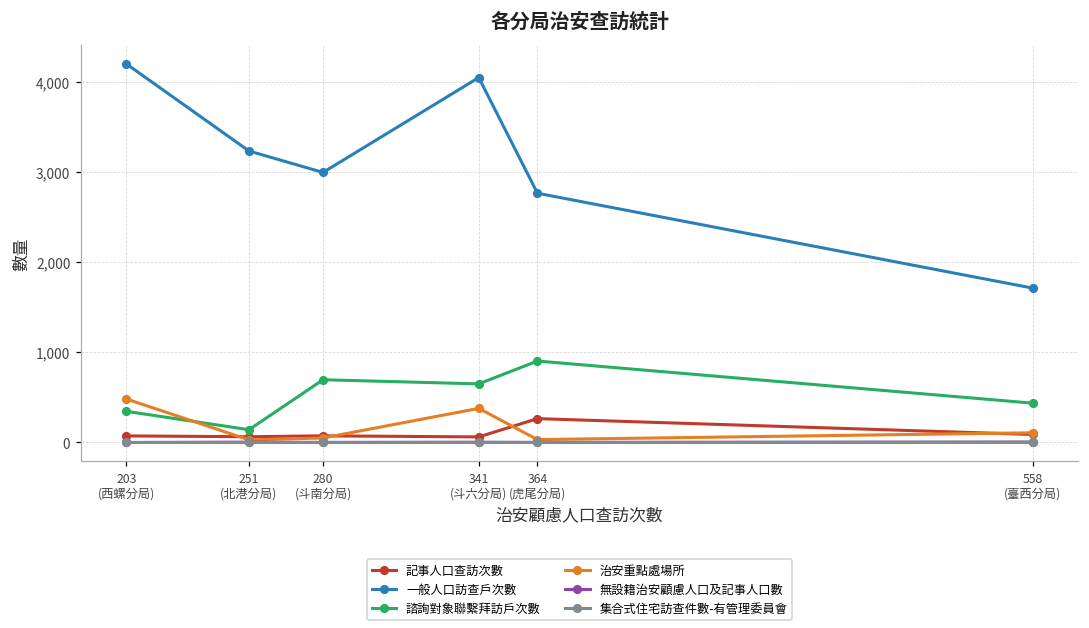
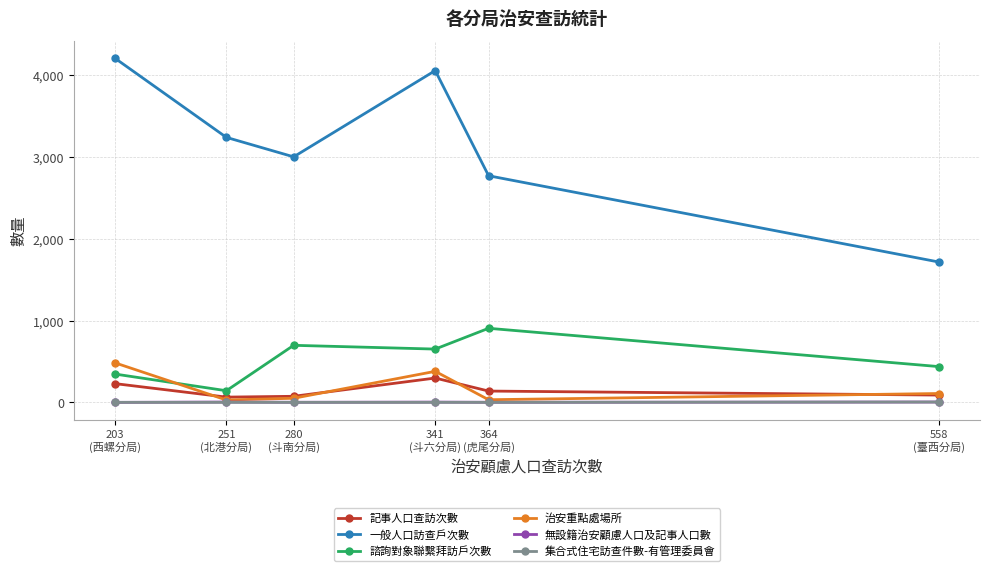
記事人口查訪次數, 203 (西螺分局): 100 -> 200
記事人口查訪次數, 341 (斗六分局): 100 -> 300
記事人口查訪次數, 364 (虎尾分局): 300 -> 100
